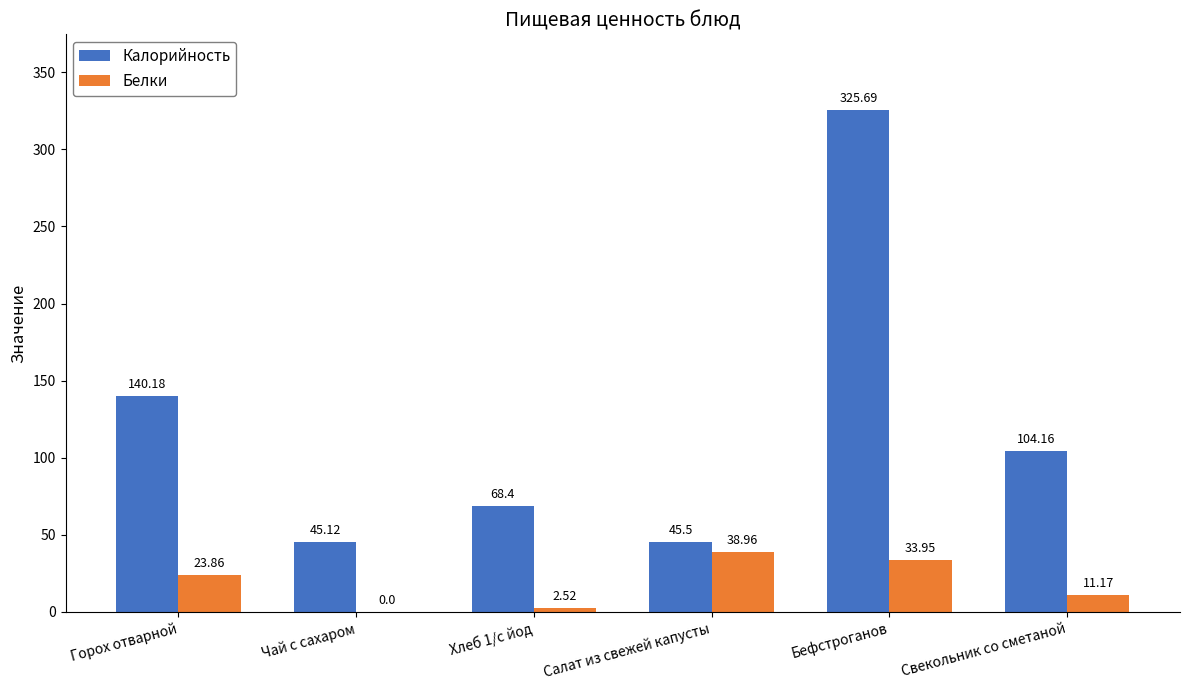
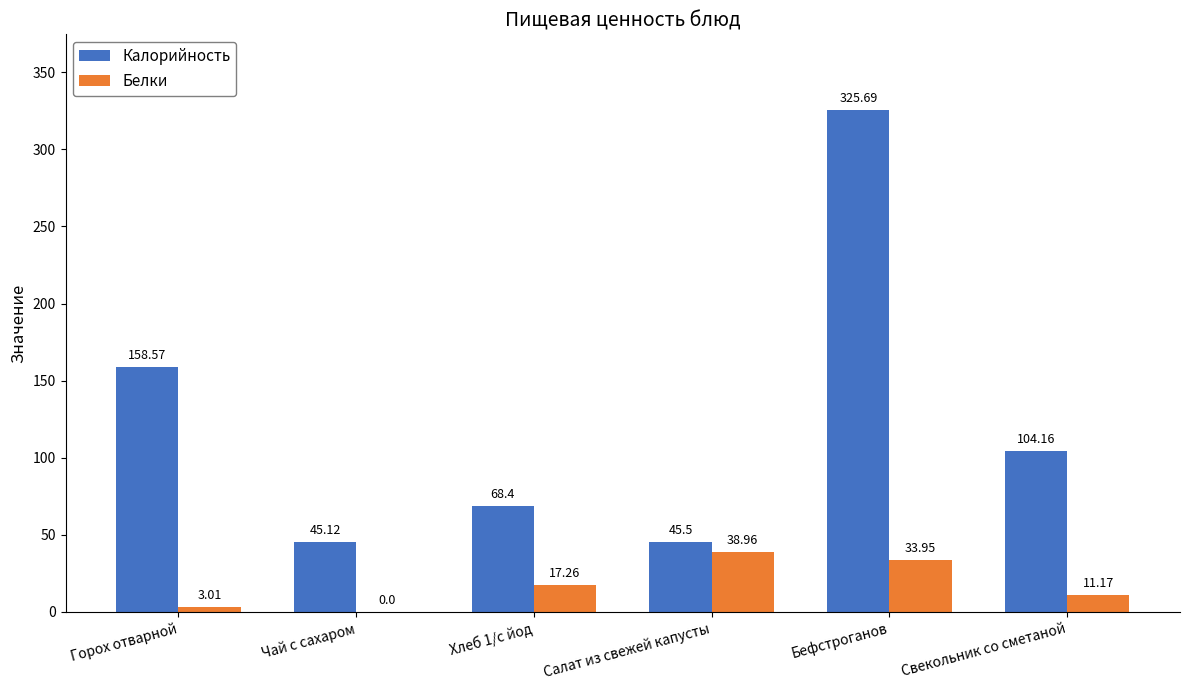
Калорийность, Горох отварной: 140.18 -> 158.57
Белки, Горох отварной: 23.86 -> 3.01
Белки, Хлеб 1/с йод: 2.52 -> 17.26
